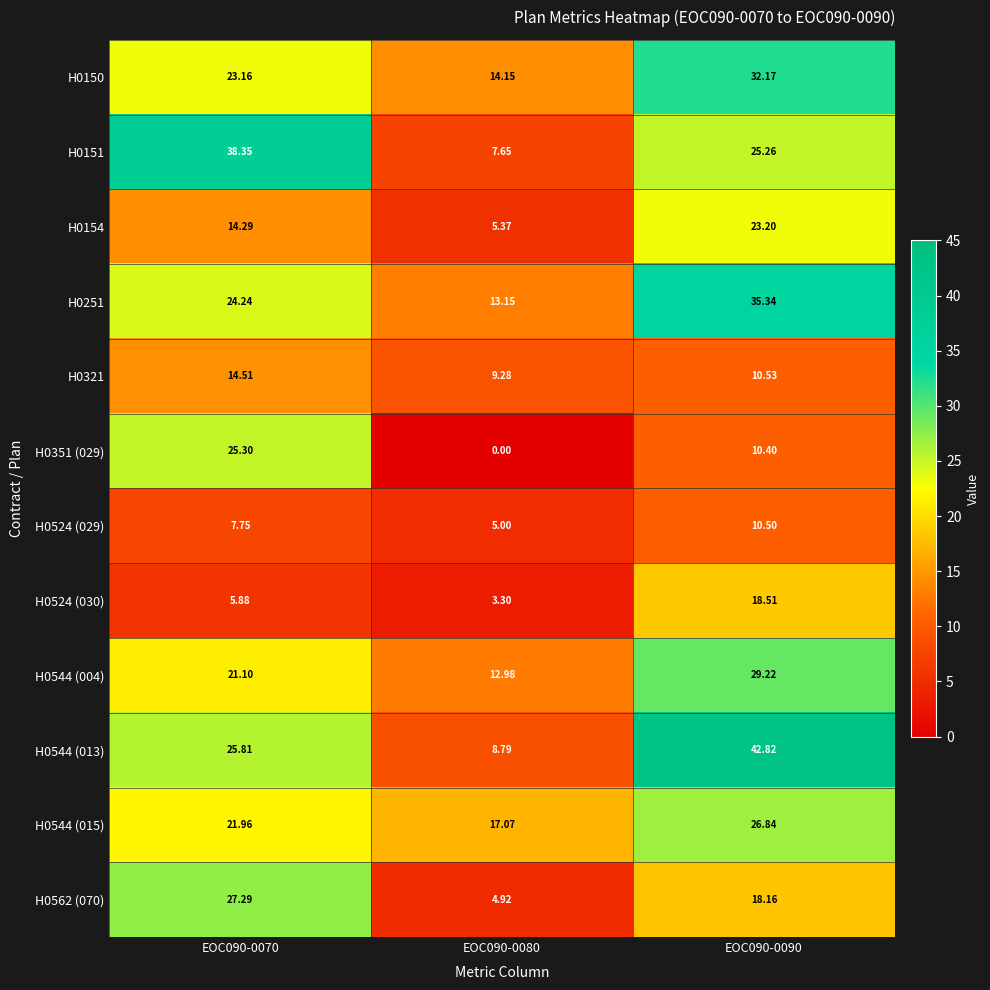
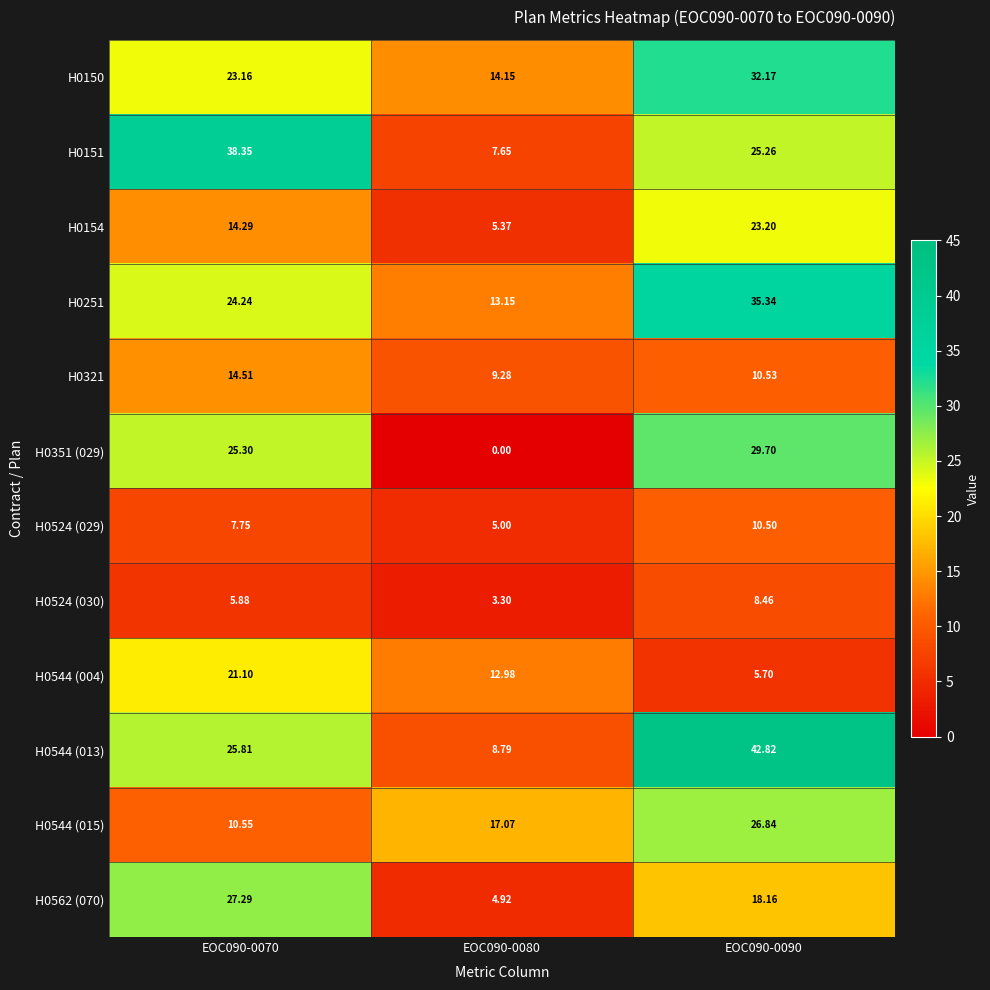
H0351 (029), EOC090-0090: 10.40 -> 29.70
H0524 (030), EOC090-0090: 18.51 -> 8.46
H0544 (004), EOC090-0090: 29.22 -> 5.70
H0544 (015), EOC090-0070: 21.96 -> 10.55
